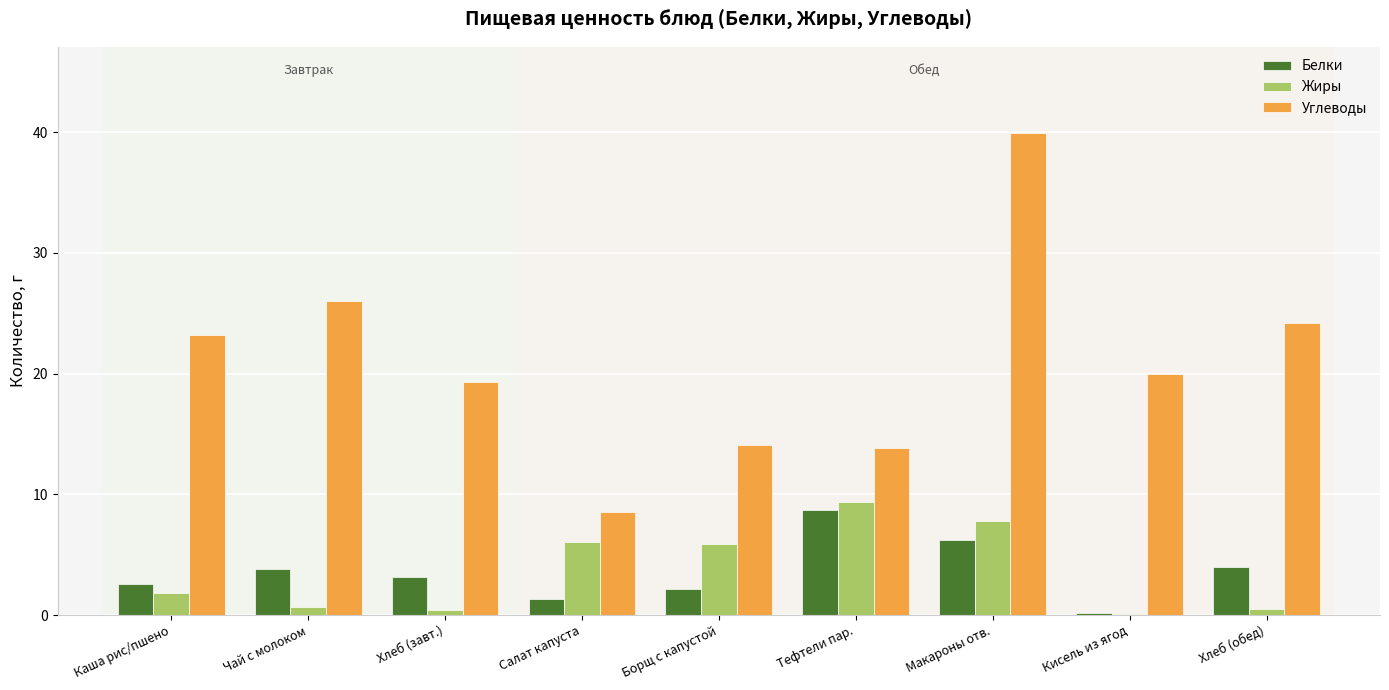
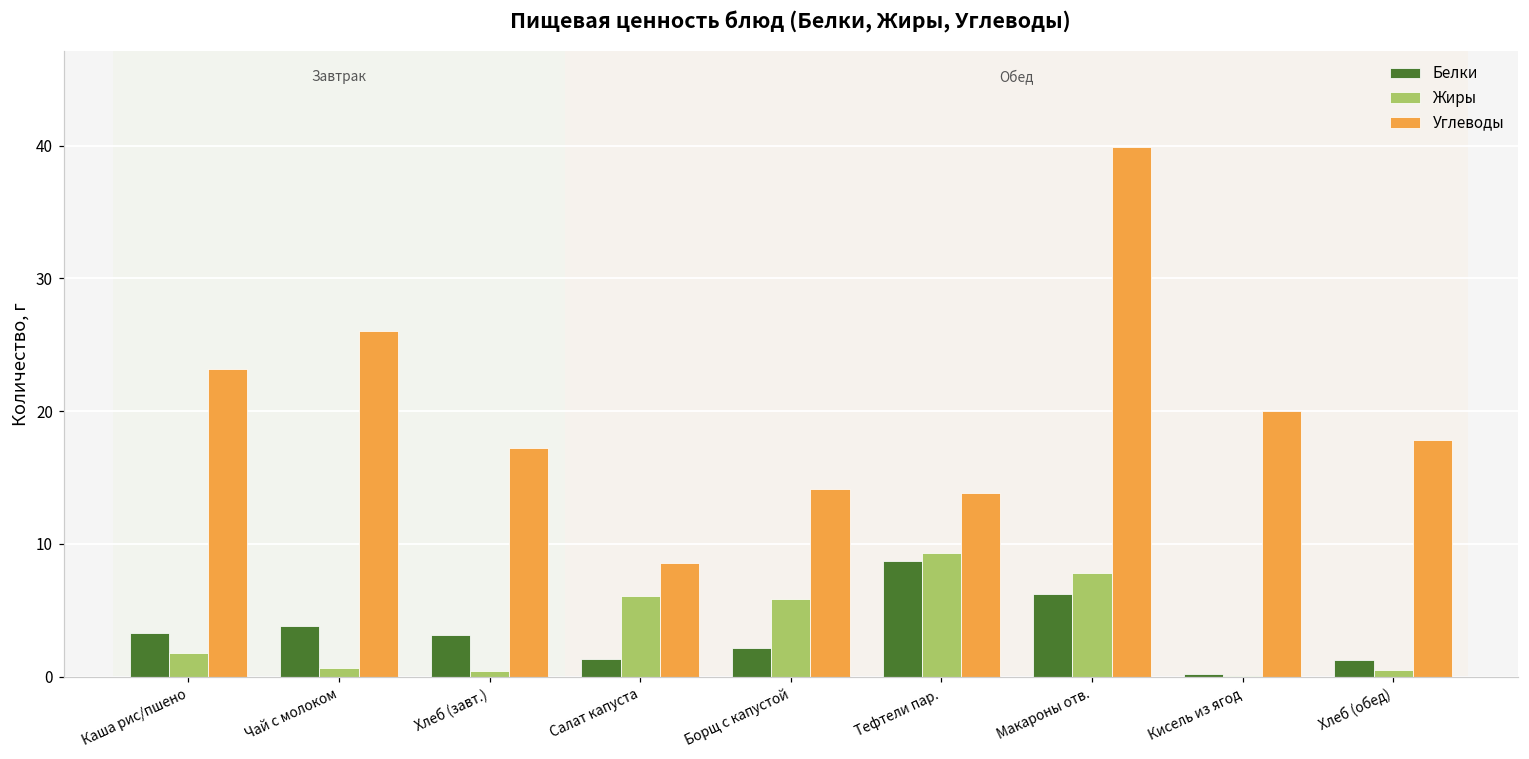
Белки, Каша рис/пшено: 2.6 -> 3.3
Углеводы, Хлеб (завт.): 19.3 -> 17.3
Белки, Хлеб (обед): 4.0 -> 1.3
Углеводы, Хлеб (обед): 24.2 -> 17.8
